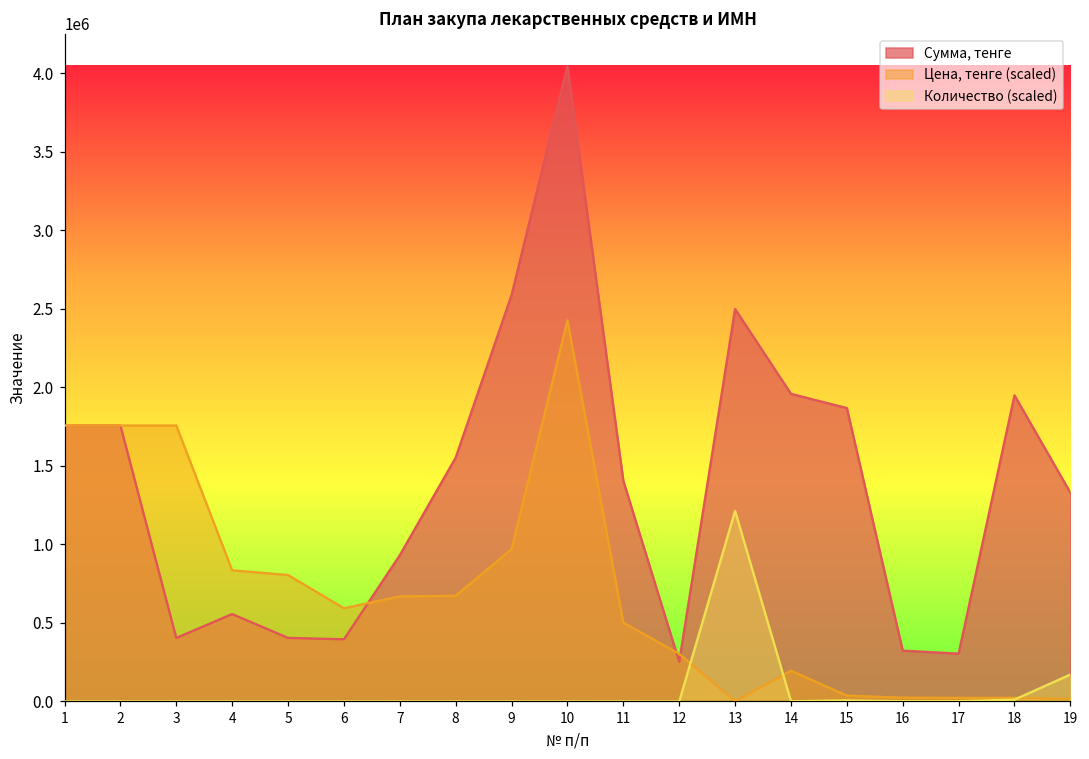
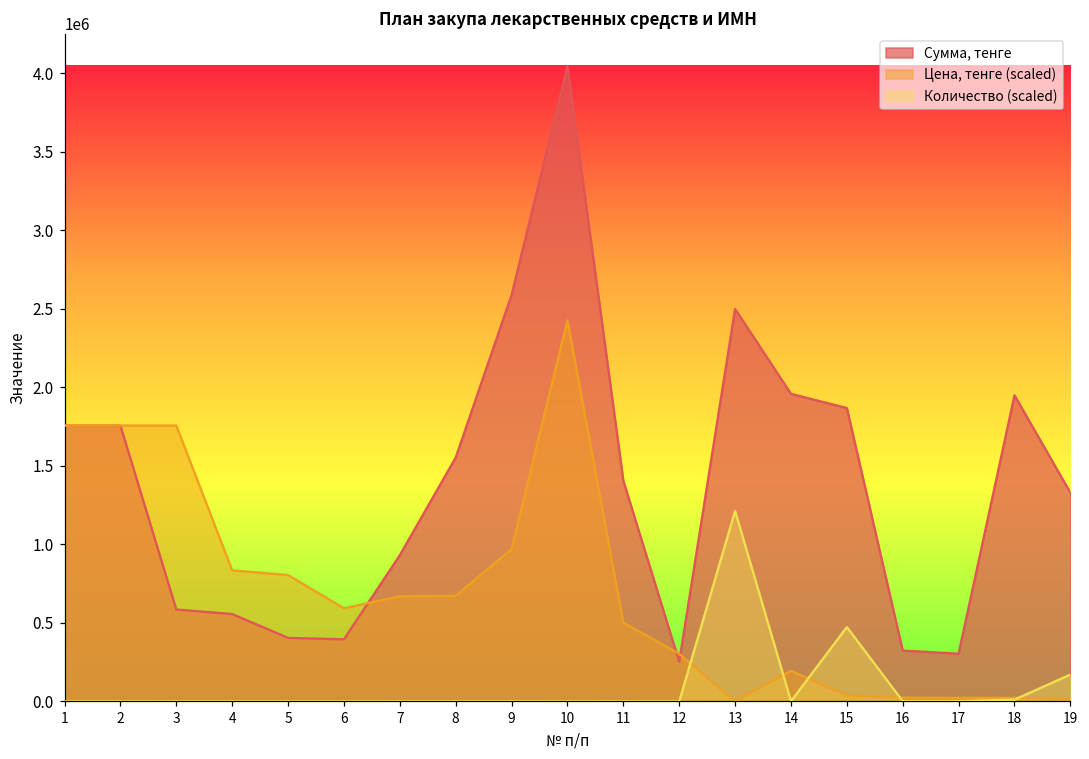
Сумма, тенге, 3: 400000 -> 590000
Количество (scaled), 15: 10000 -> 470000
